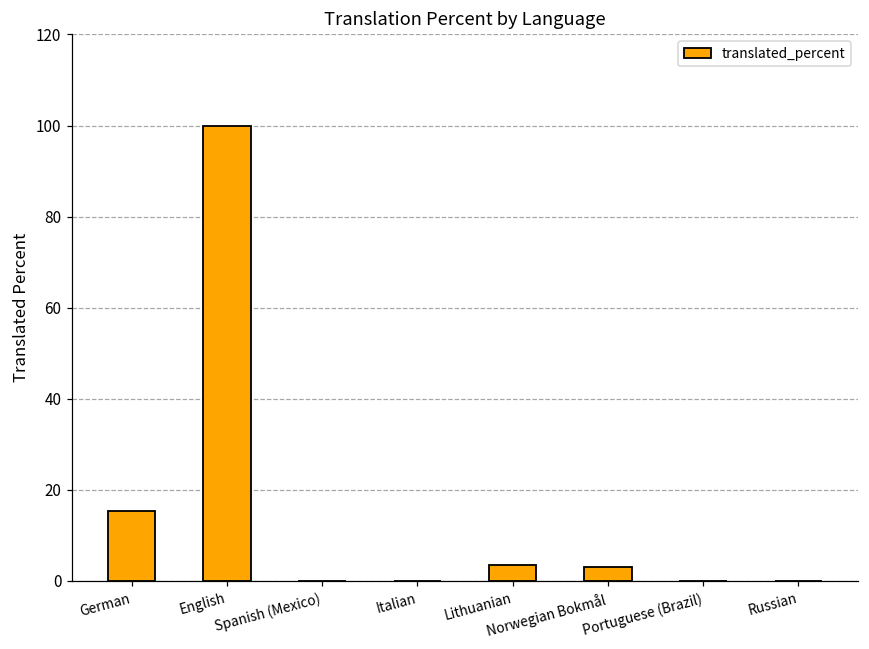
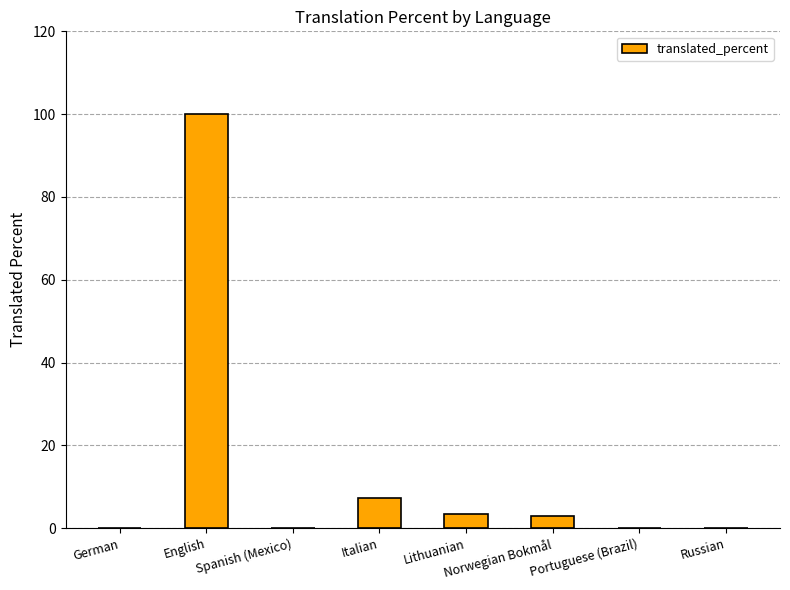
German: 15 -> 0
Italian: 0 -> 7
